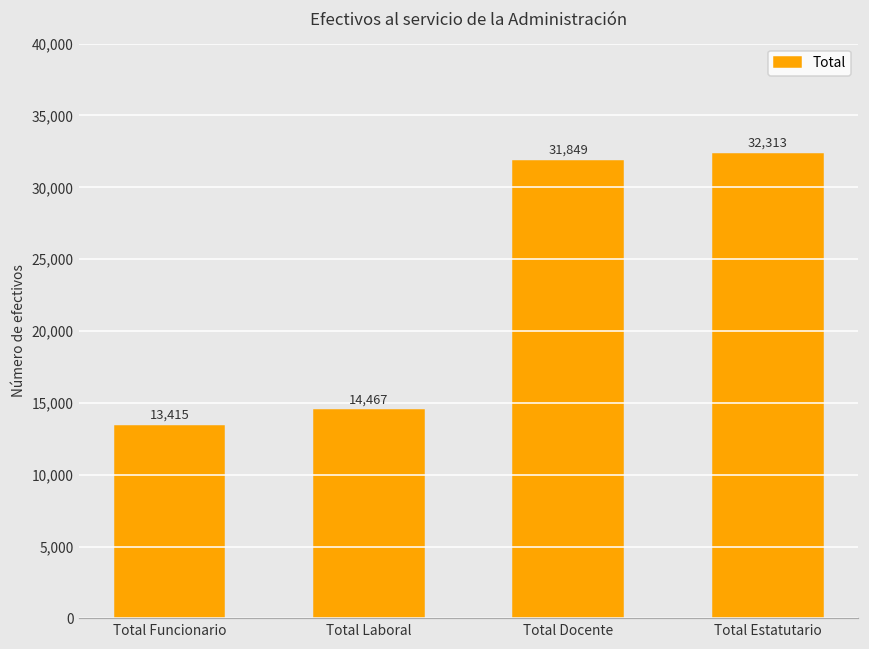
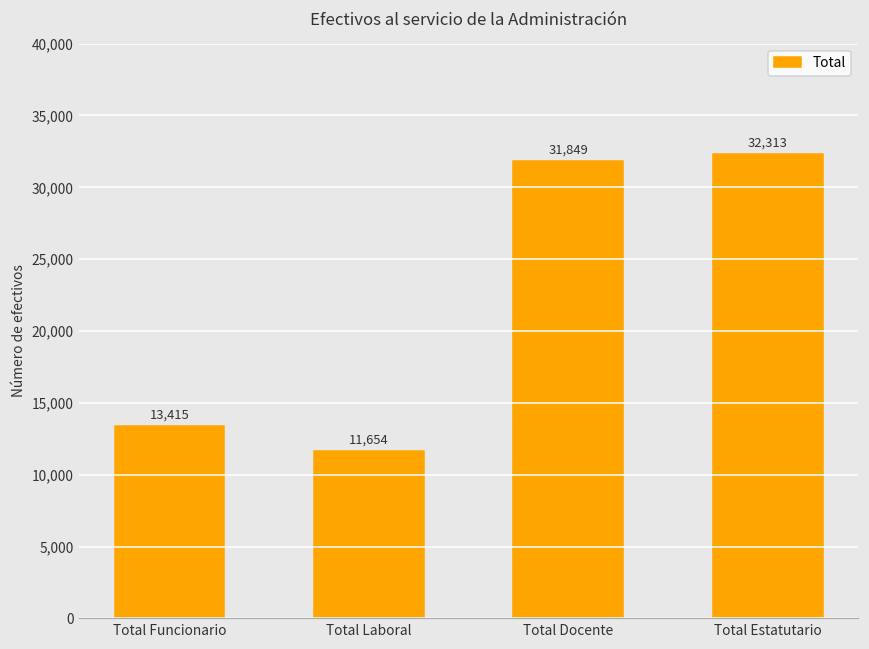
Total Laboral: 14,467 -> 11,654
